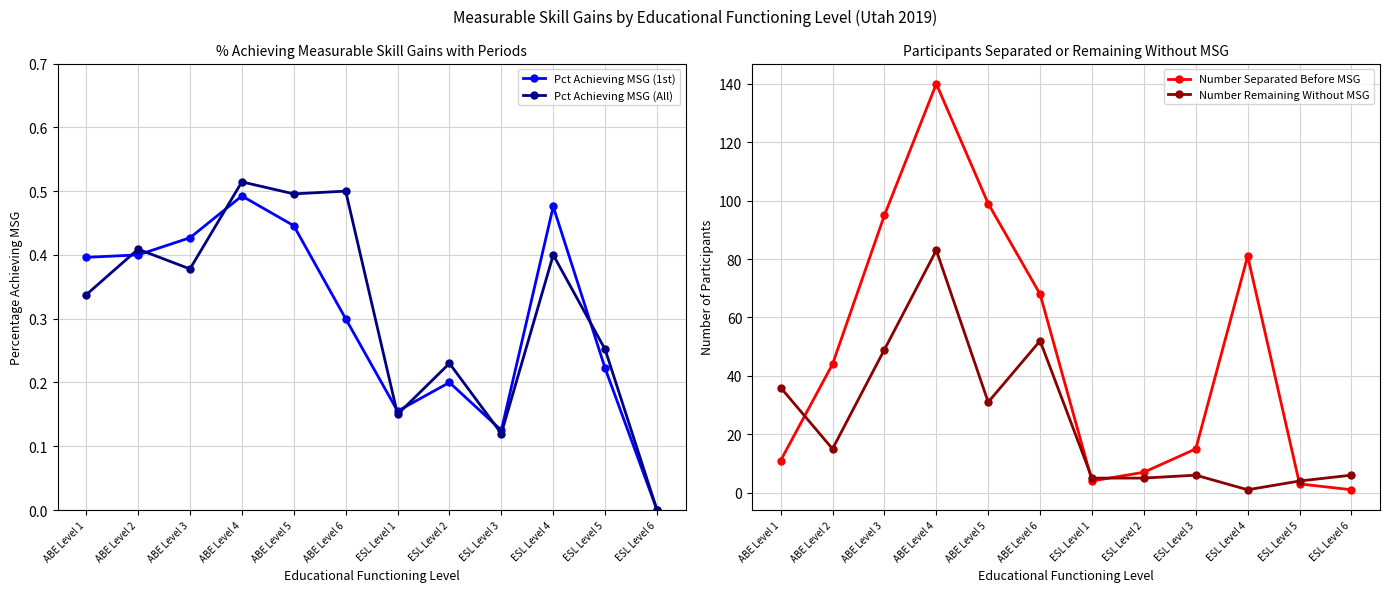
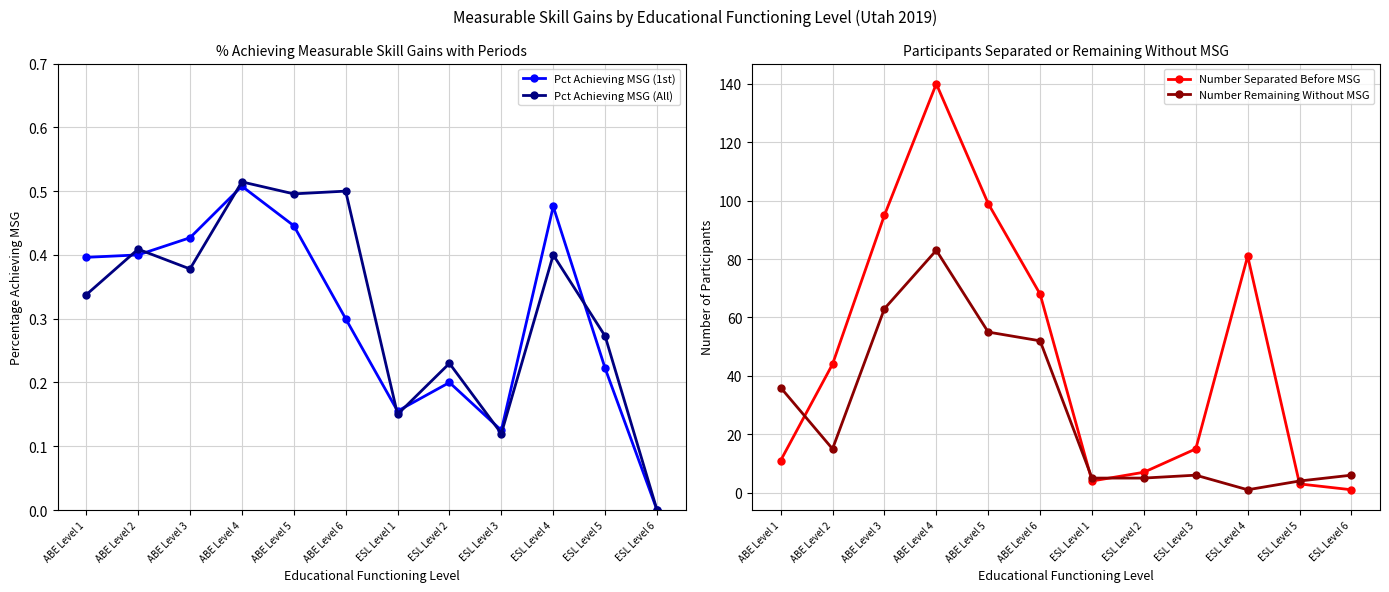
% Achieving Measurable Skill Gains with Periods, Pct Achieving MSG (1st), ABE Level 4: 0.49 -> 0.51
% Achieving Measurable Skill Gains with Periods, Pct Achieving MSG (All), ESL Level 5: 0.25 -> 0.27
Participants Separated or Remaining Without MSG, Number Remaining Without MSG, ABE Level 3: 49 -> 63
Participants Separated or Remaining Without MSG, Number Remaining Without MSG, ABE Level 5: 31 -> 55
